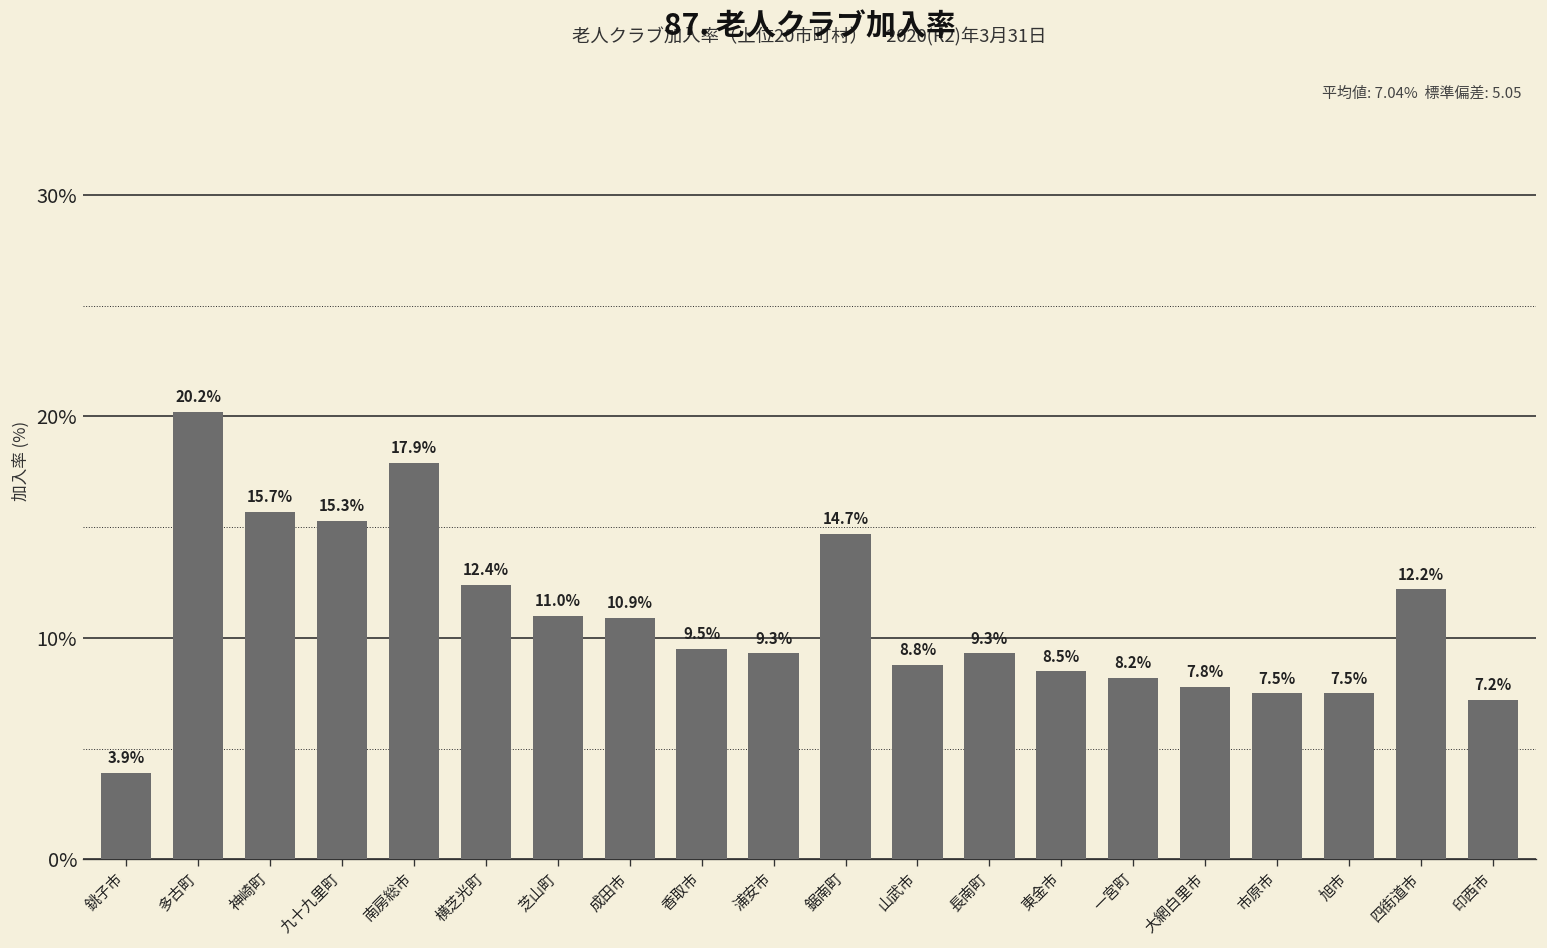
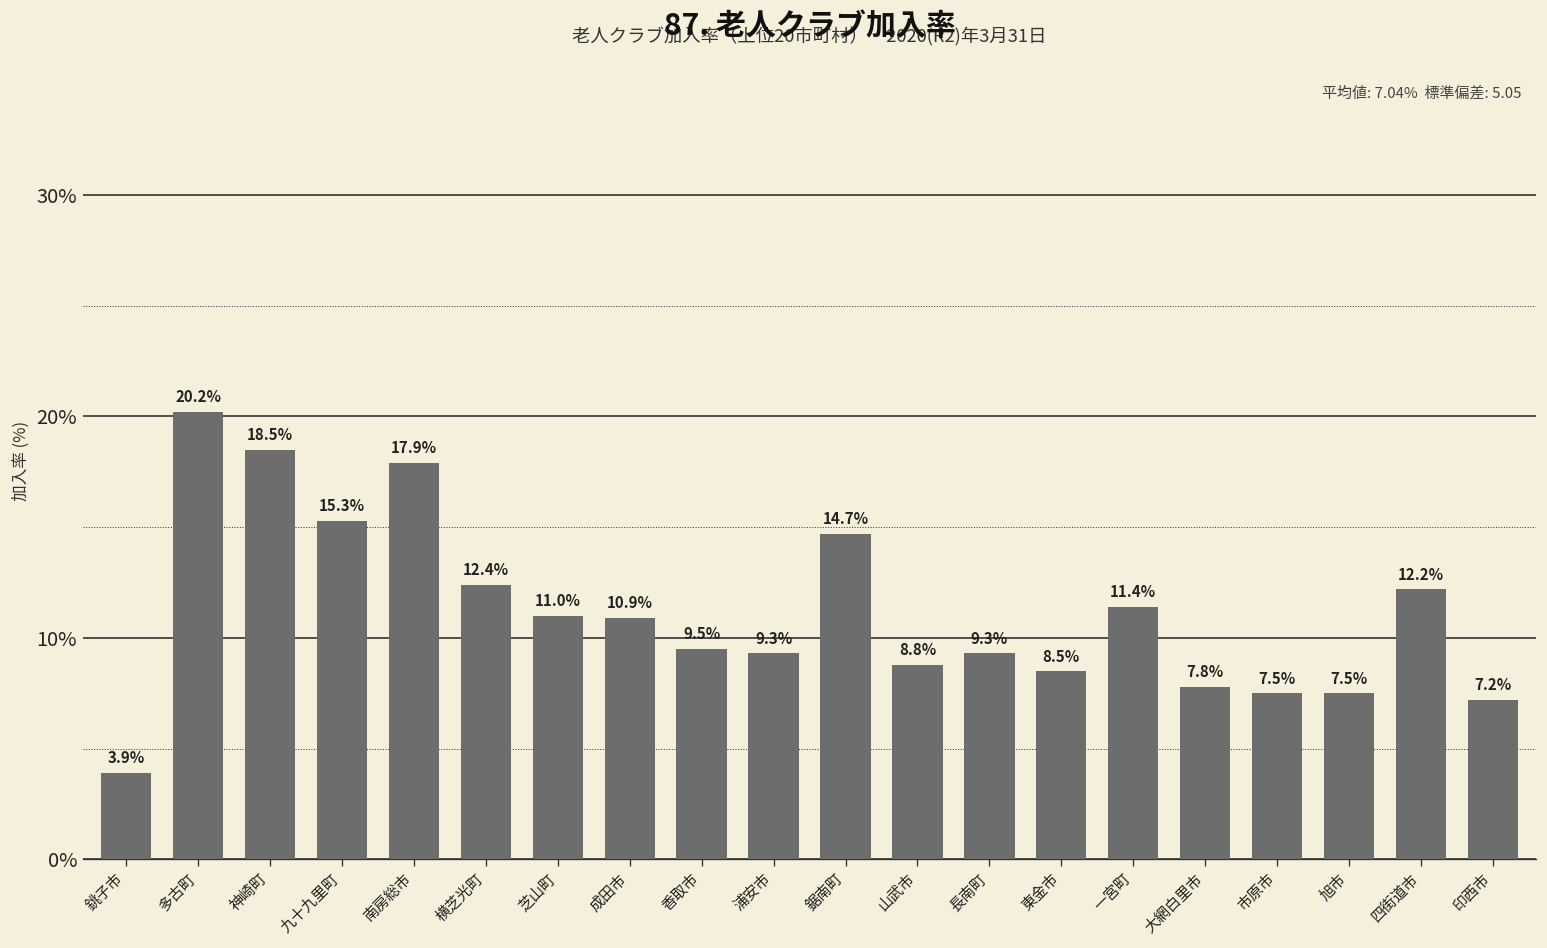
神崎町: 15.7% -> 18.5%
一宮町: 8.2% -> 11.4%
